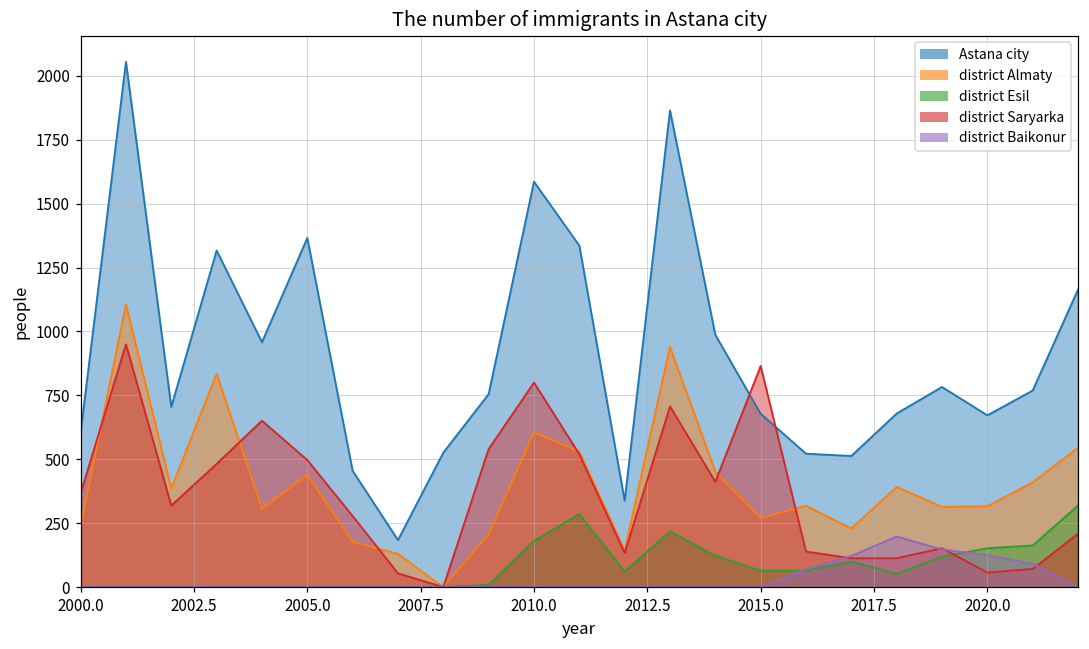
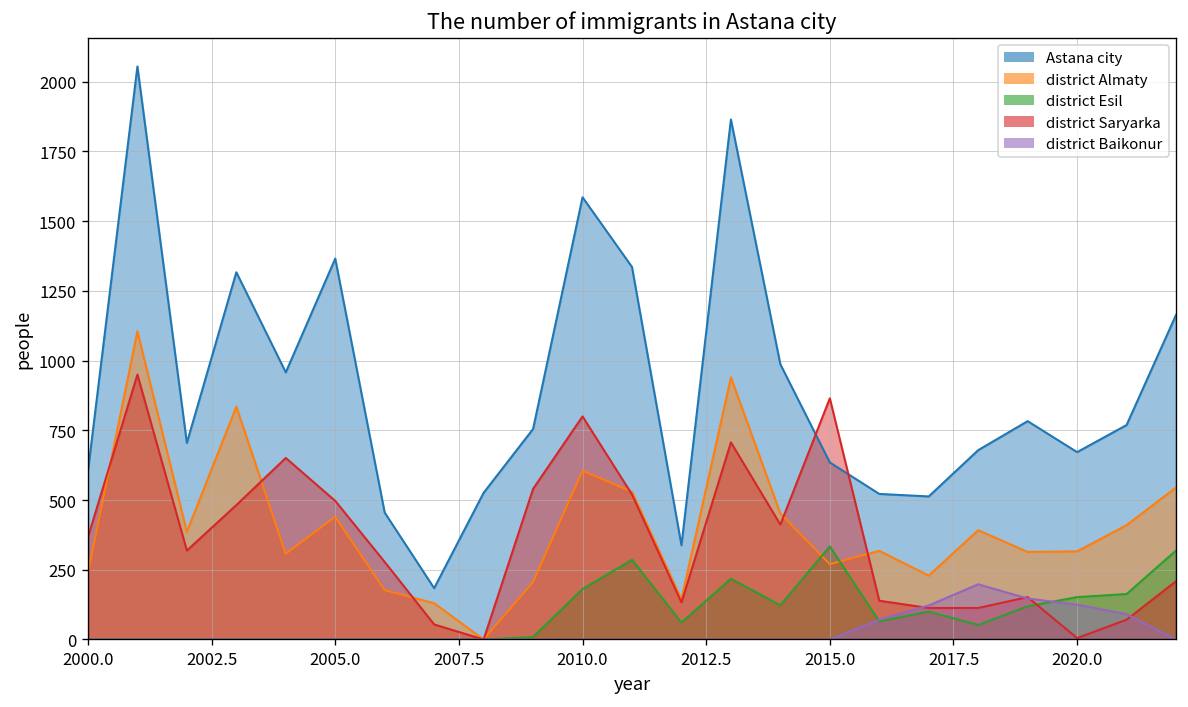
Astana city, 2015.0: 680 -> 640
district Esil, 2015.0: 60 -> 330
district Saryarka, 2020.0: 60 -> 10
